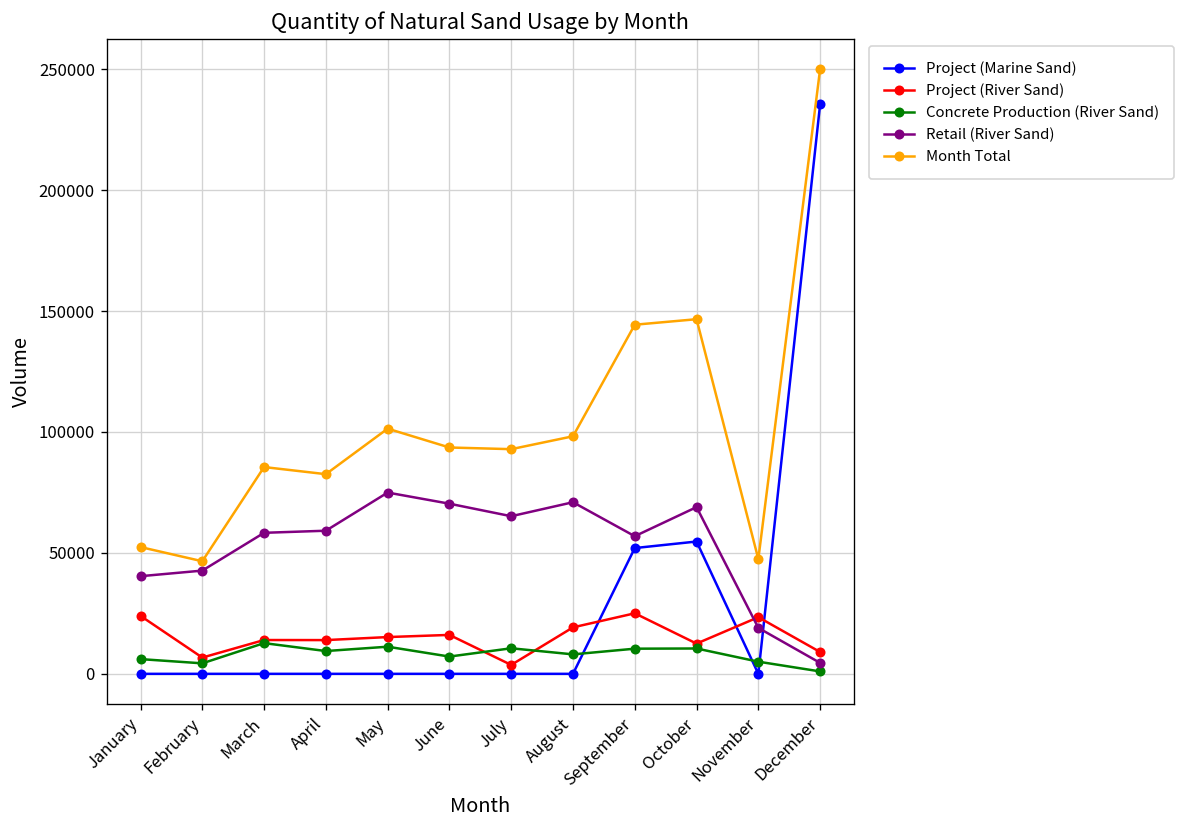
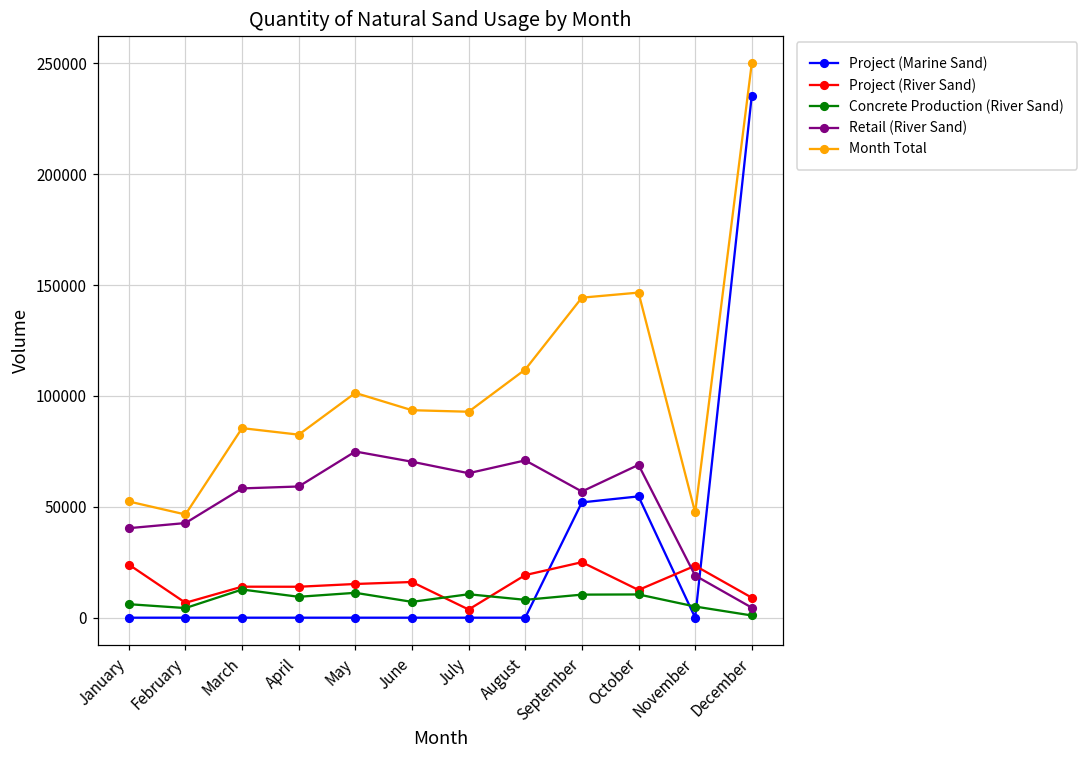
Month Total, August: 98000 -> 112000
